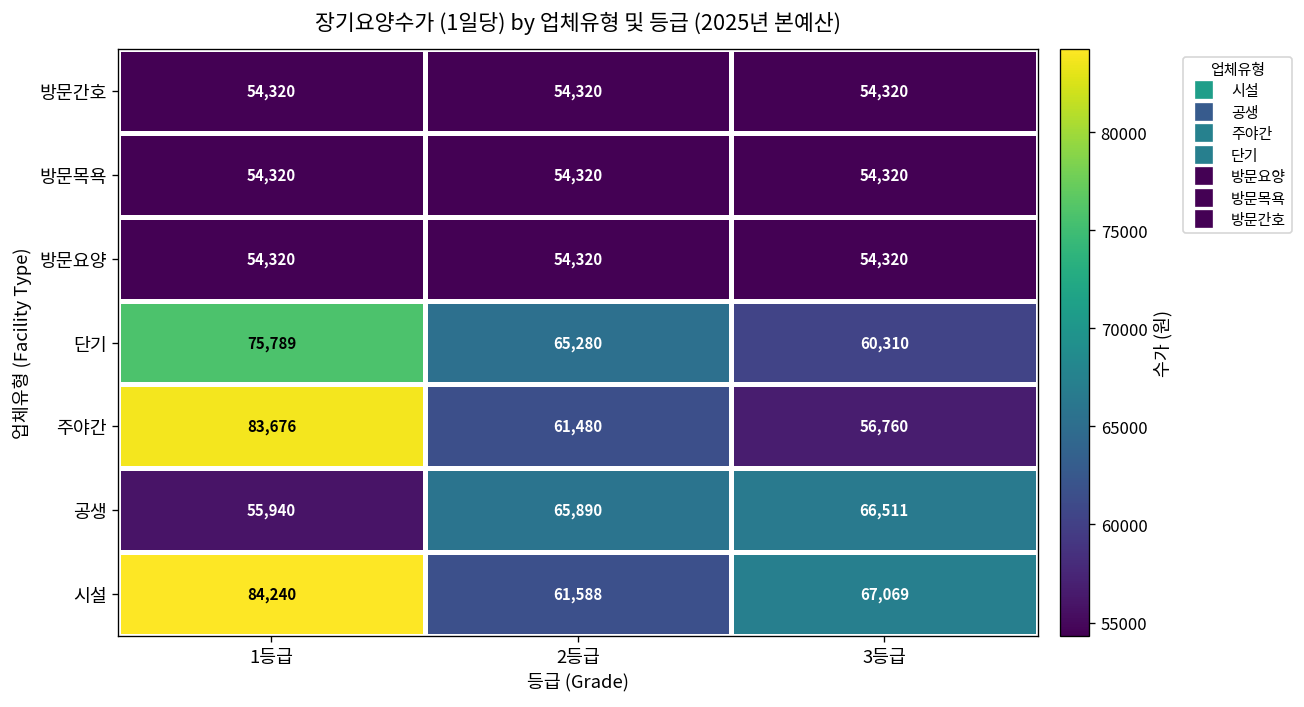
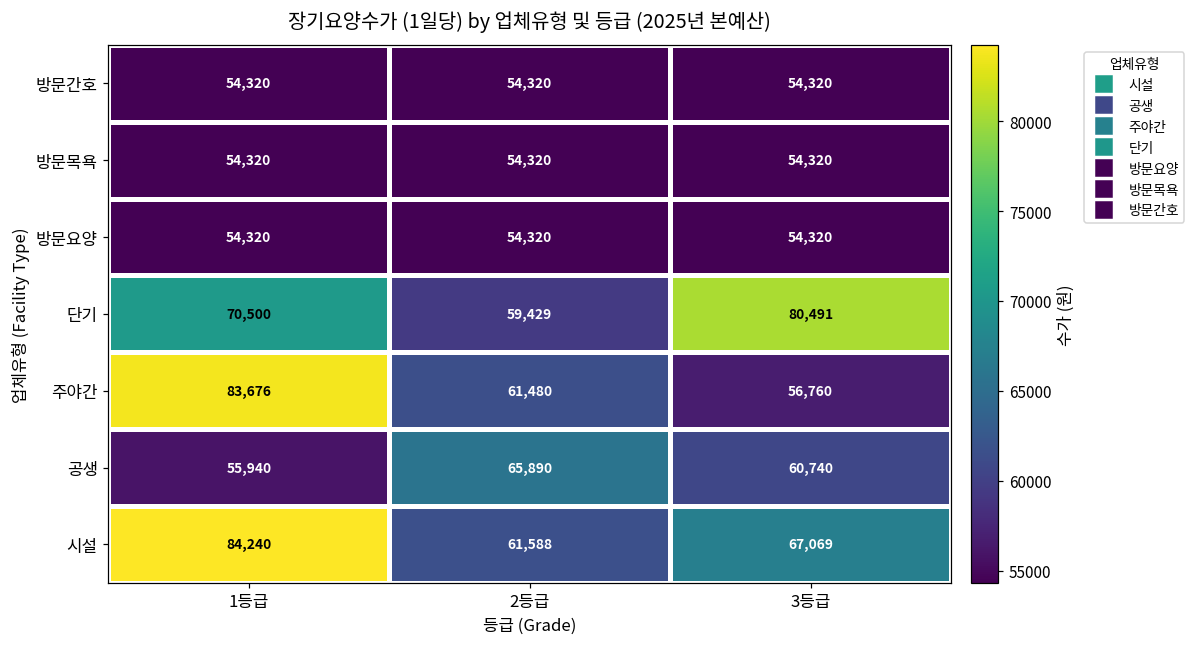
단기, 1등급: 75,789 -> 70,500
단기, 2등급: 65,280 -> 59,429
단기, 3등급: 60,310 -> 80,491
공생, 3등급: 66,511 -> 60,740
